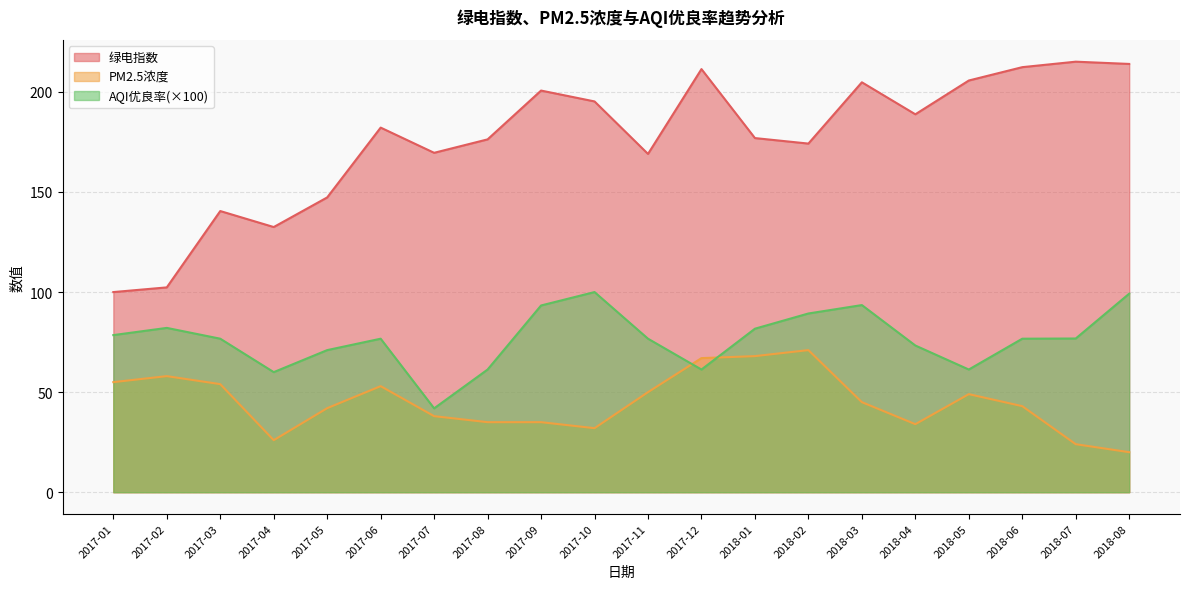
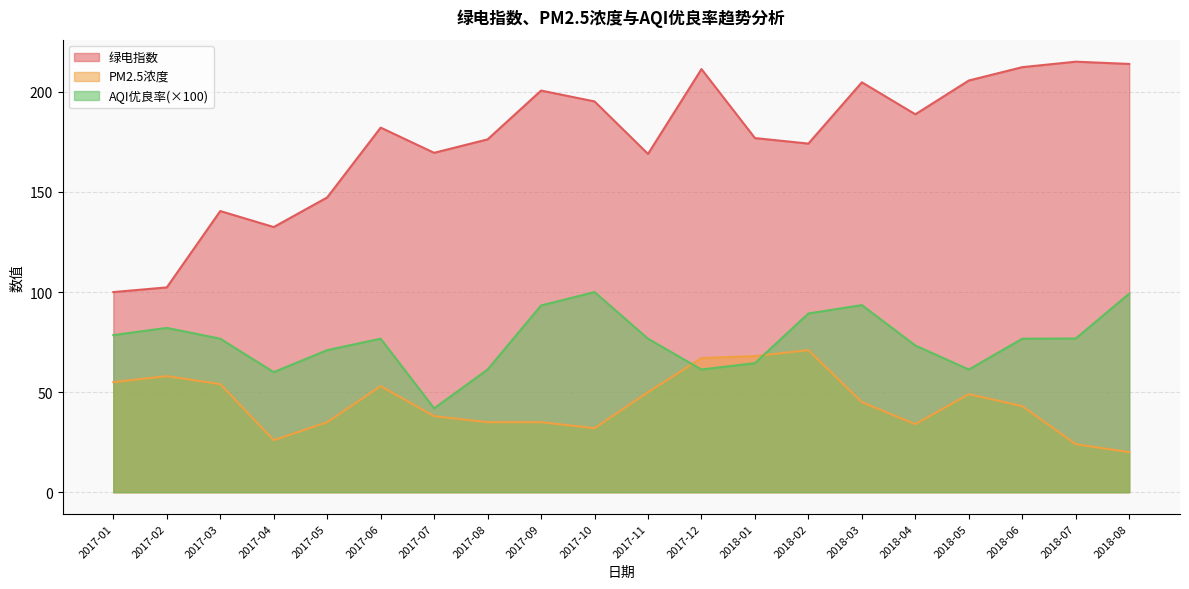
PM2.5浓度, 2017-05: 42 -> 35
AQI优良率(×100), 2018-01: 82 -> 65
